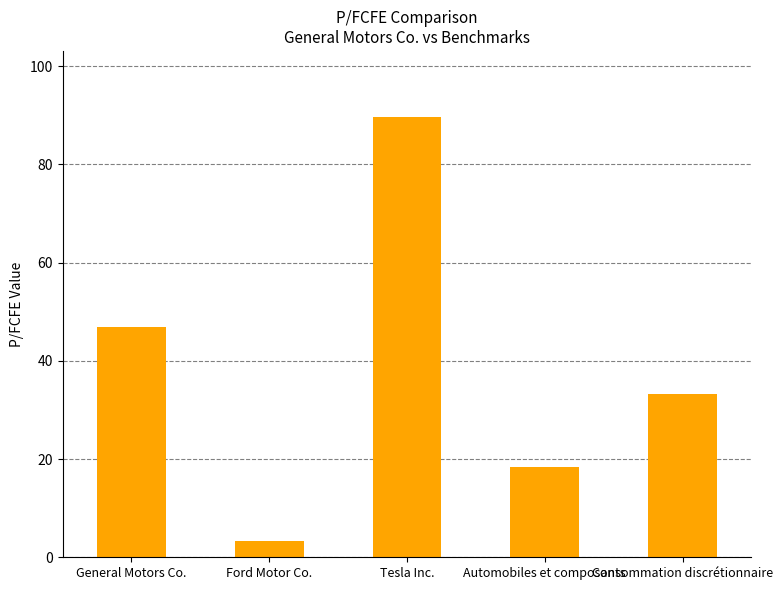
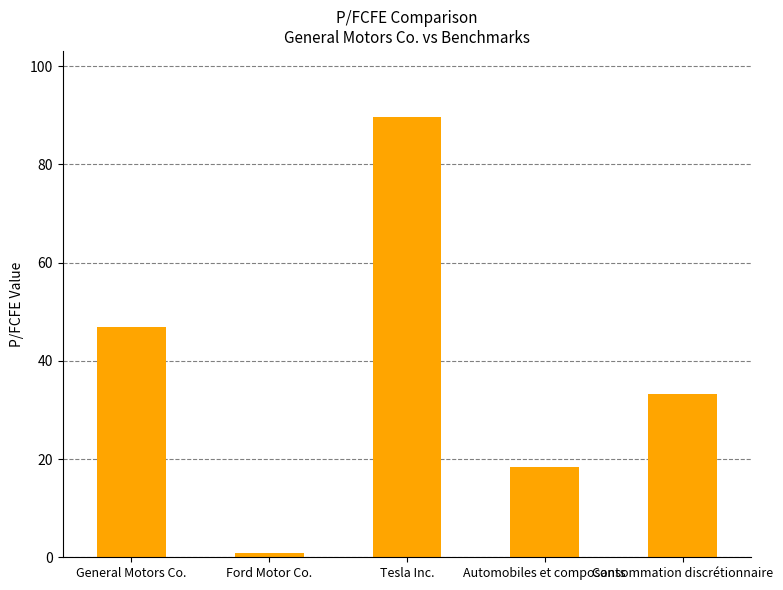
Ford Motor Co.: 3 -> 1
